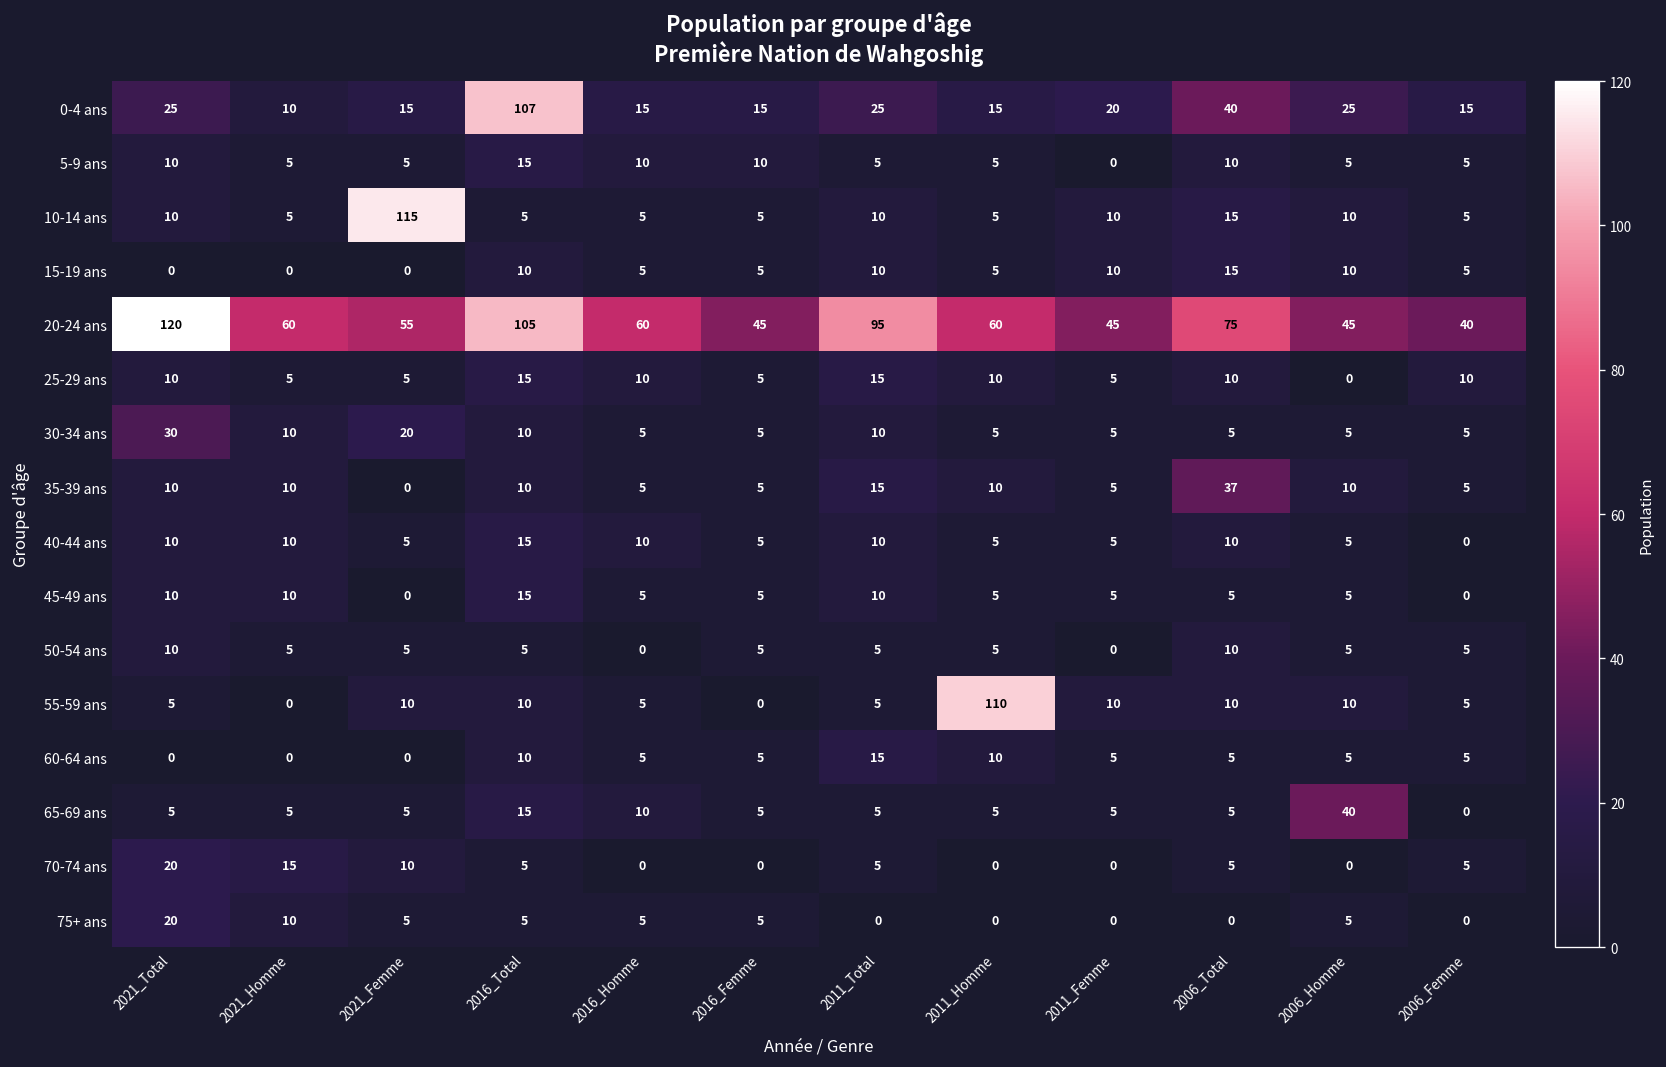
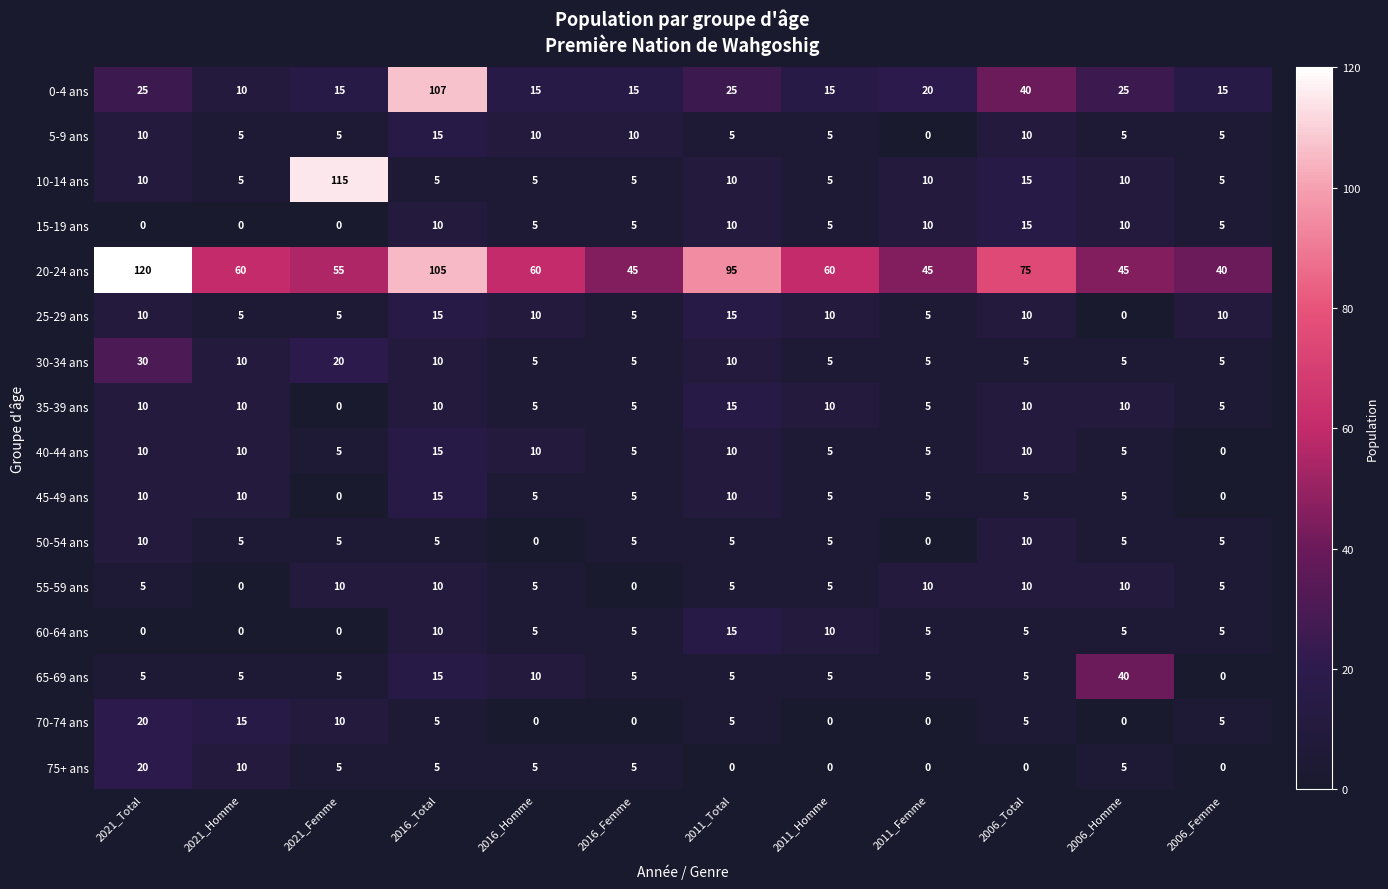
35-39 ans, 2006_Total: 37 -> 10
55-59 ans, 2011_Homme: 110 -> 5
